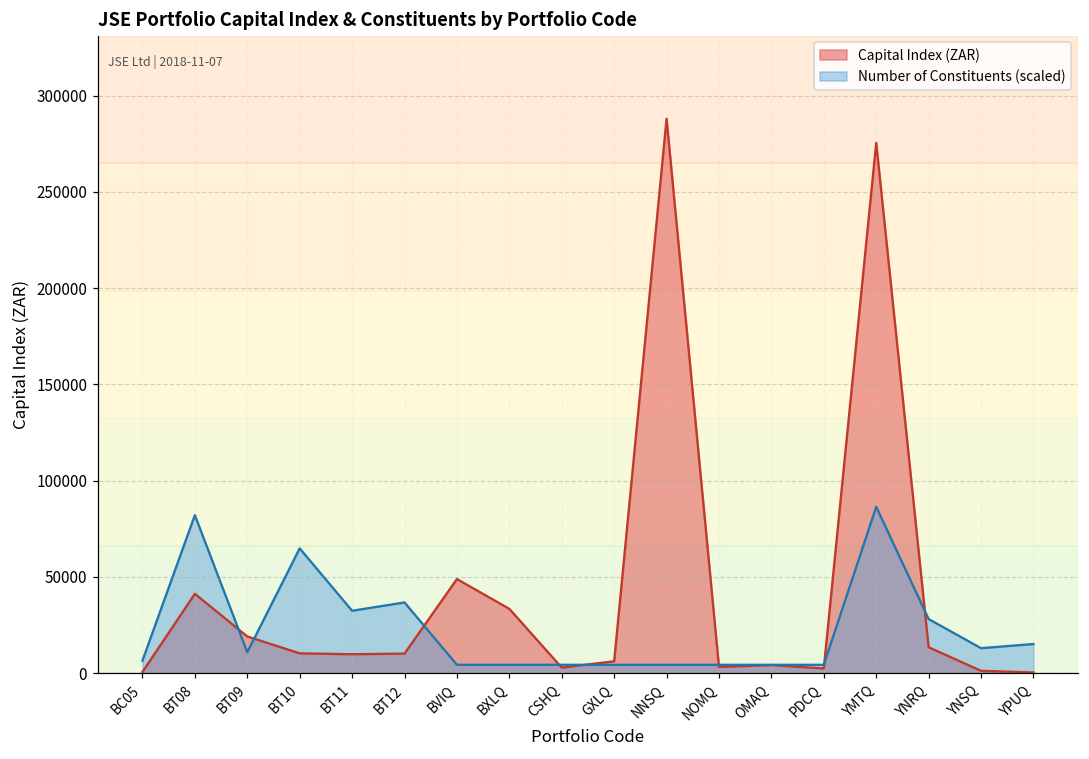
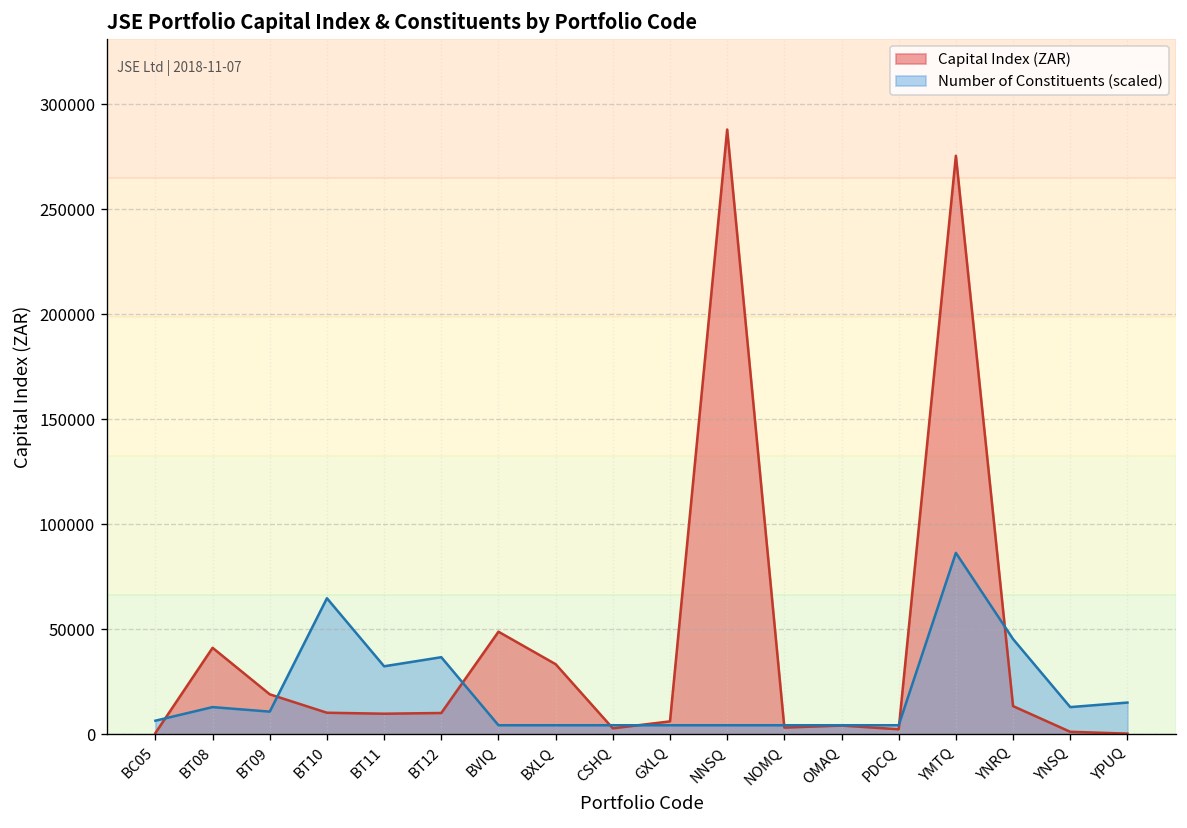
Number of Constituents (scaled), BT08: 82000 -> 13000
Number of Constituents (scaled), YNRQ: 28000 -> 45000
